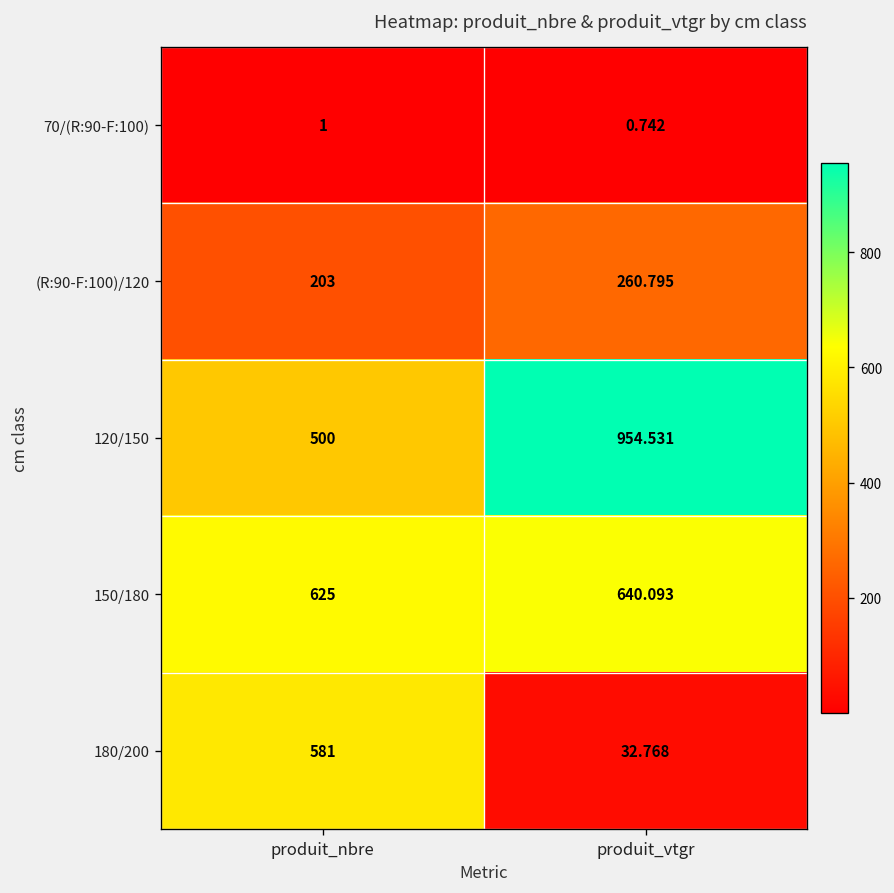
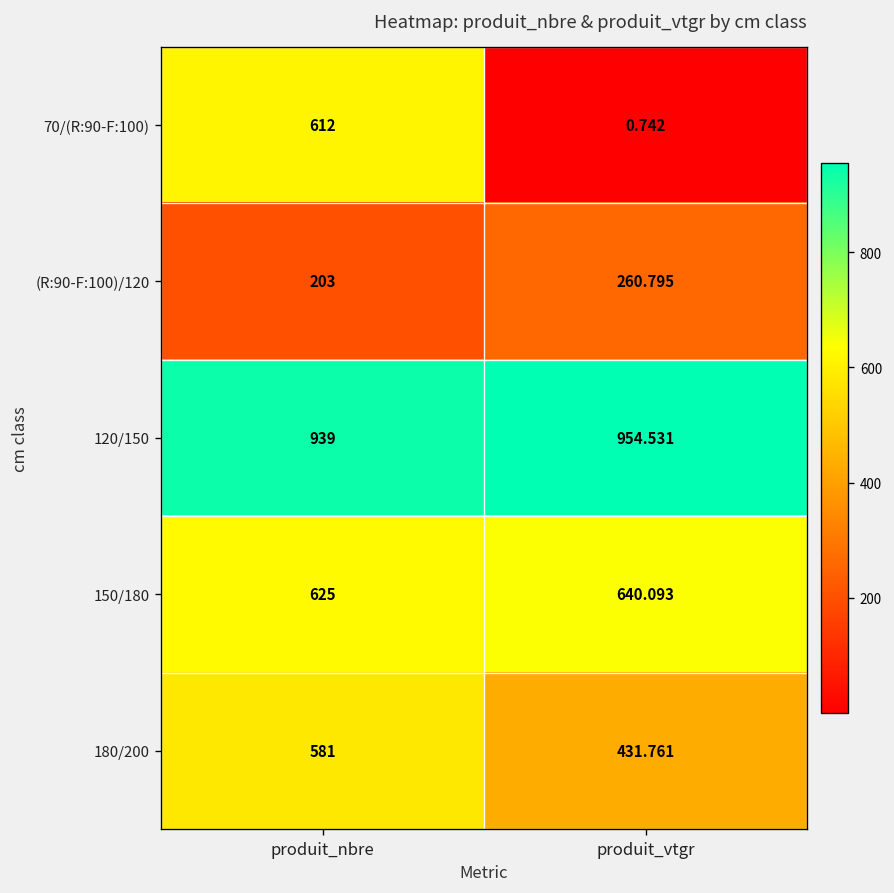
70/(R:90-F:100), produit_nbre: 1 -> 612
120/150, produit_nbre: 500 -> 939
180/200, produit_vtgr: 32.768 -> 431.761
